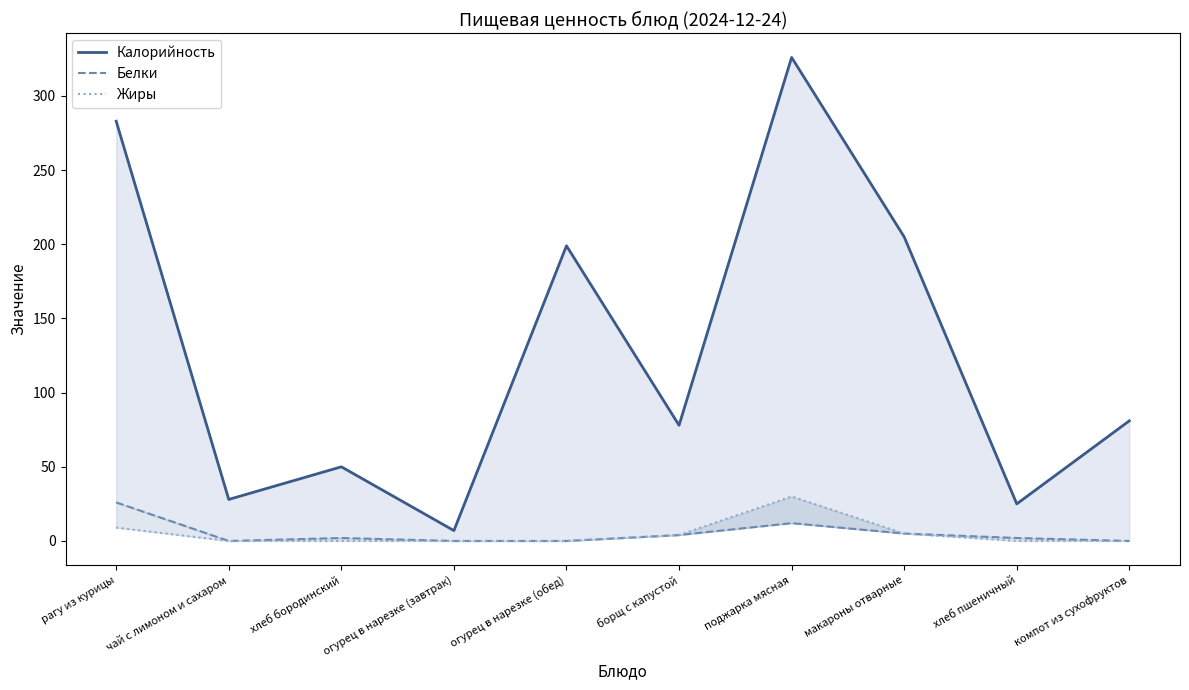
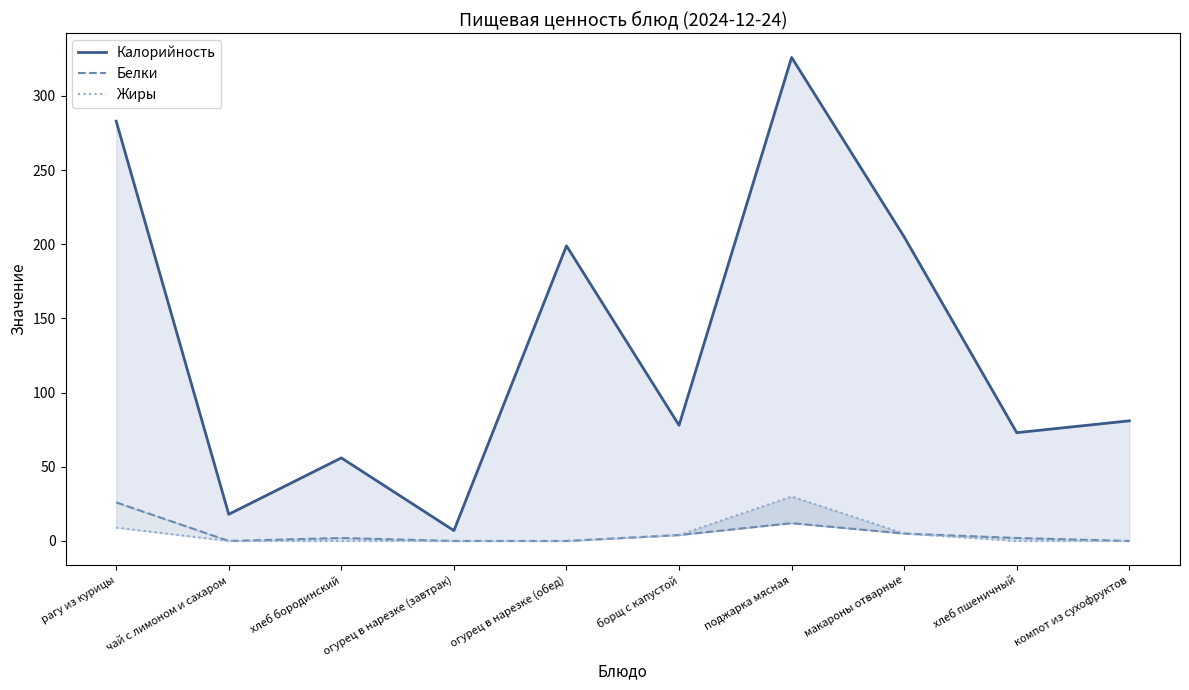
Калорийность, чай с лимоном и сахаром: 28 -> 18
Калорийность, хлеб бородинский: 50 -> 56
Калорийность, хлеб пшеничный: 25 -> 73
